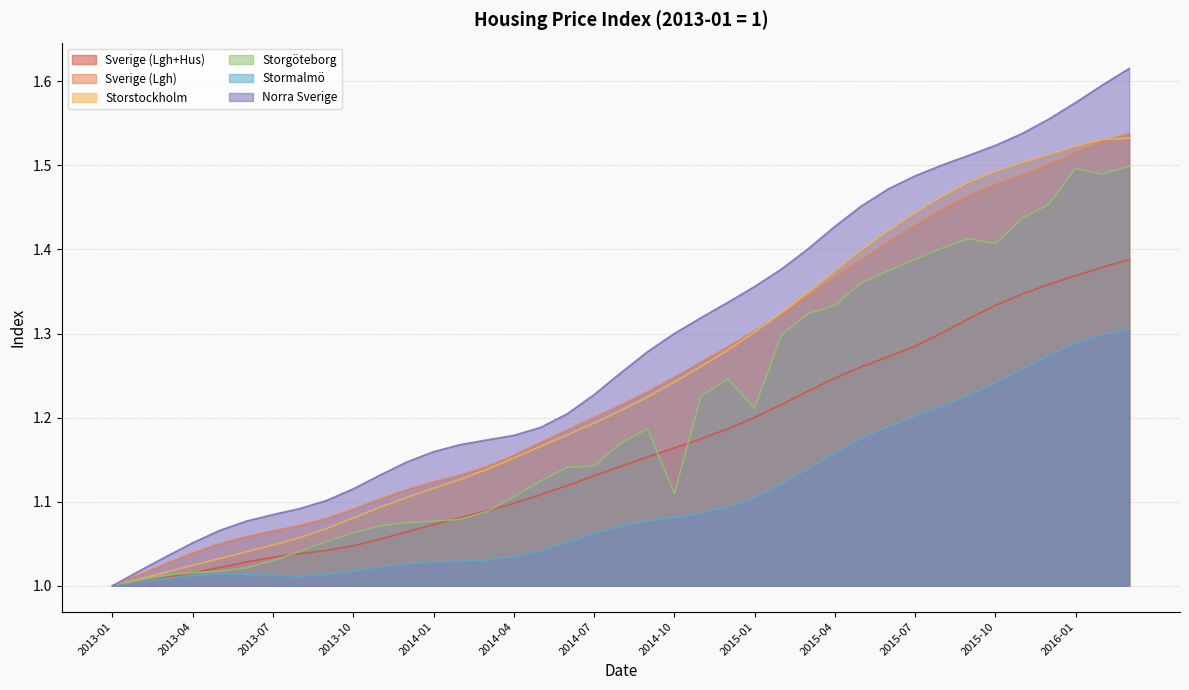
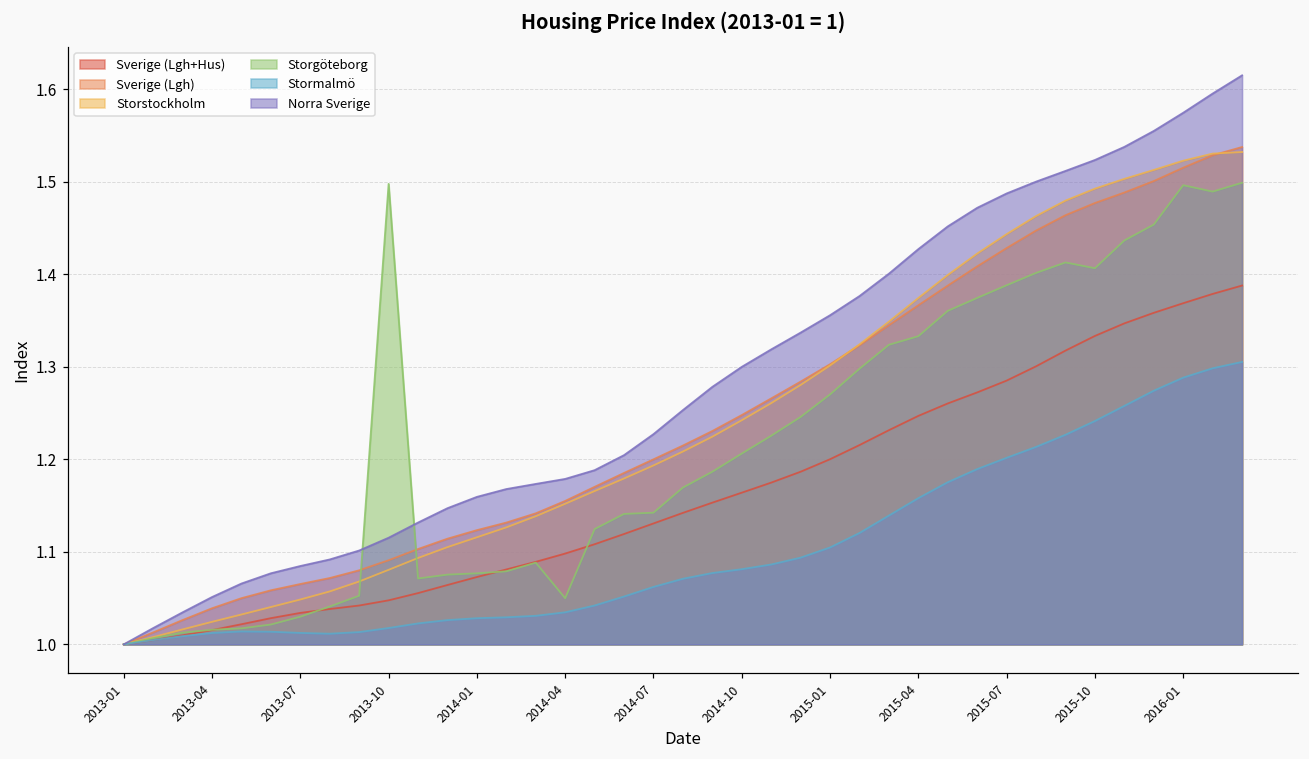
Storgöteborg, 2013-10: 1.06 -> 1.50
Storgöteborg, 2014-04: 1.11 -> 1.05
Storgöteborg, 2014-10: 1.11 -> 1.21
Storgöteborg, 2015-01: 1.21 -> 1.27
